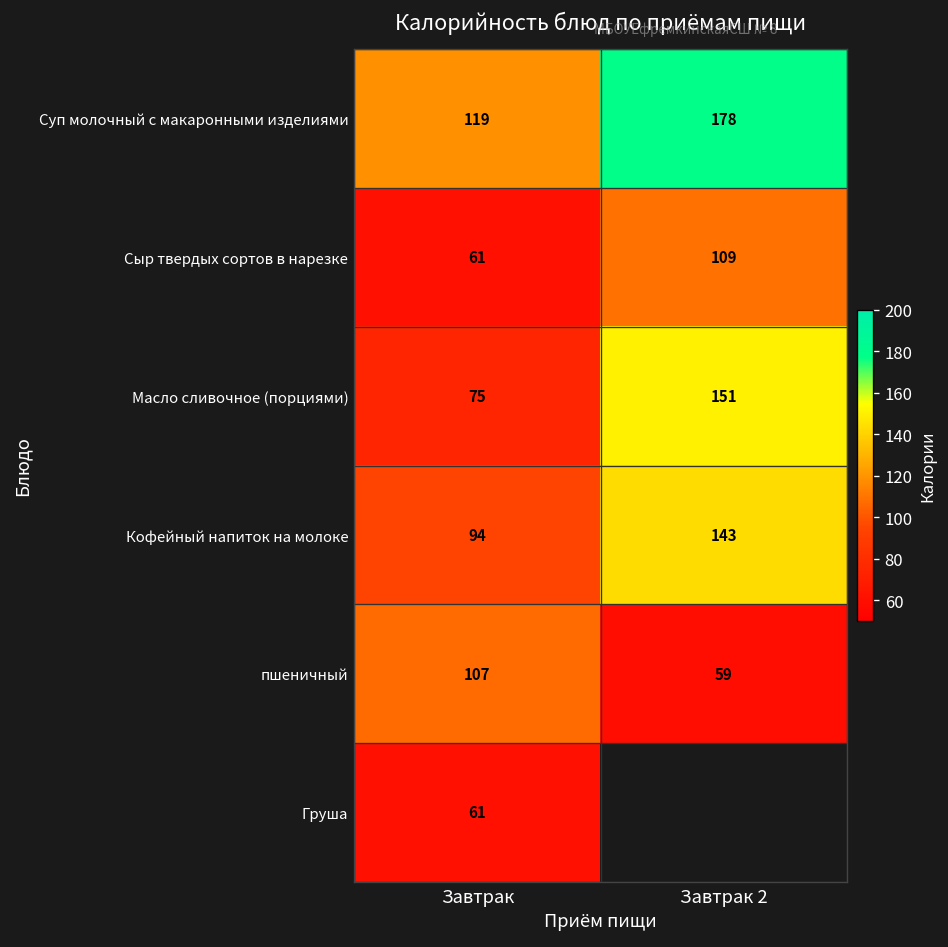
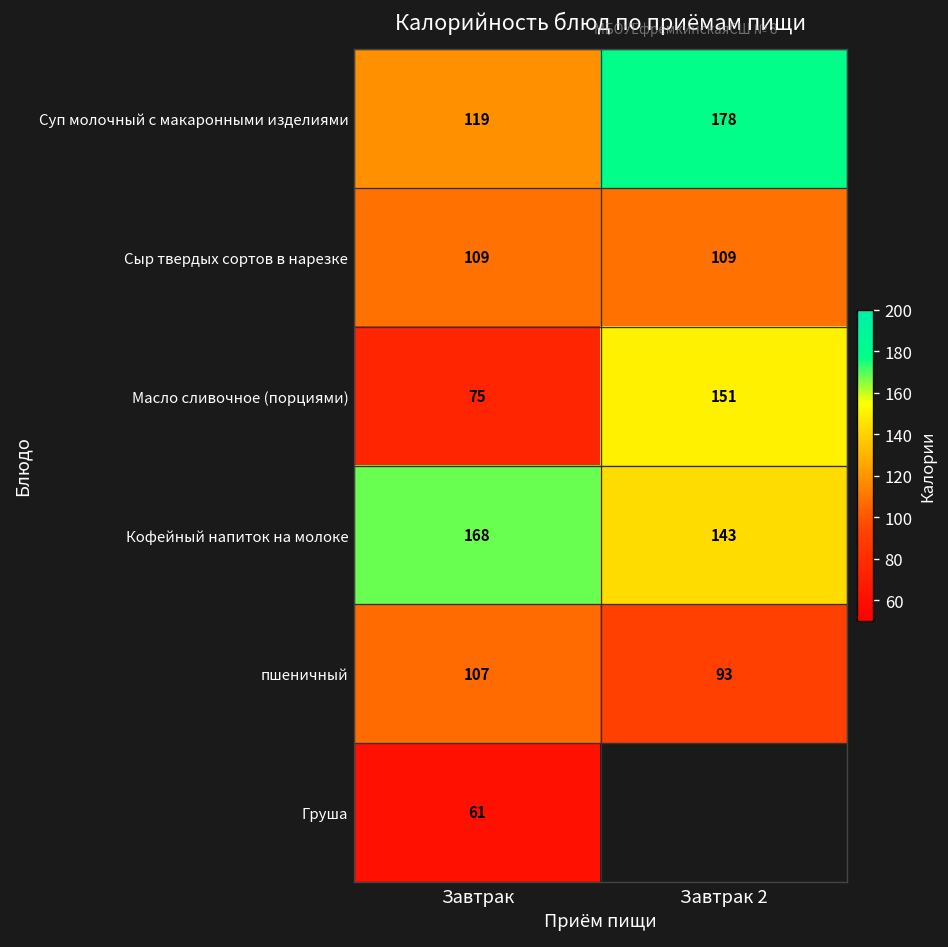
Сыр твердых сортов в нарезке, Завтрак: 61 -> 109
Кофейный напиток на молоке, Завтрак: 94 -> 168
пшеничный, Завтрак 2: 59 -> 93
